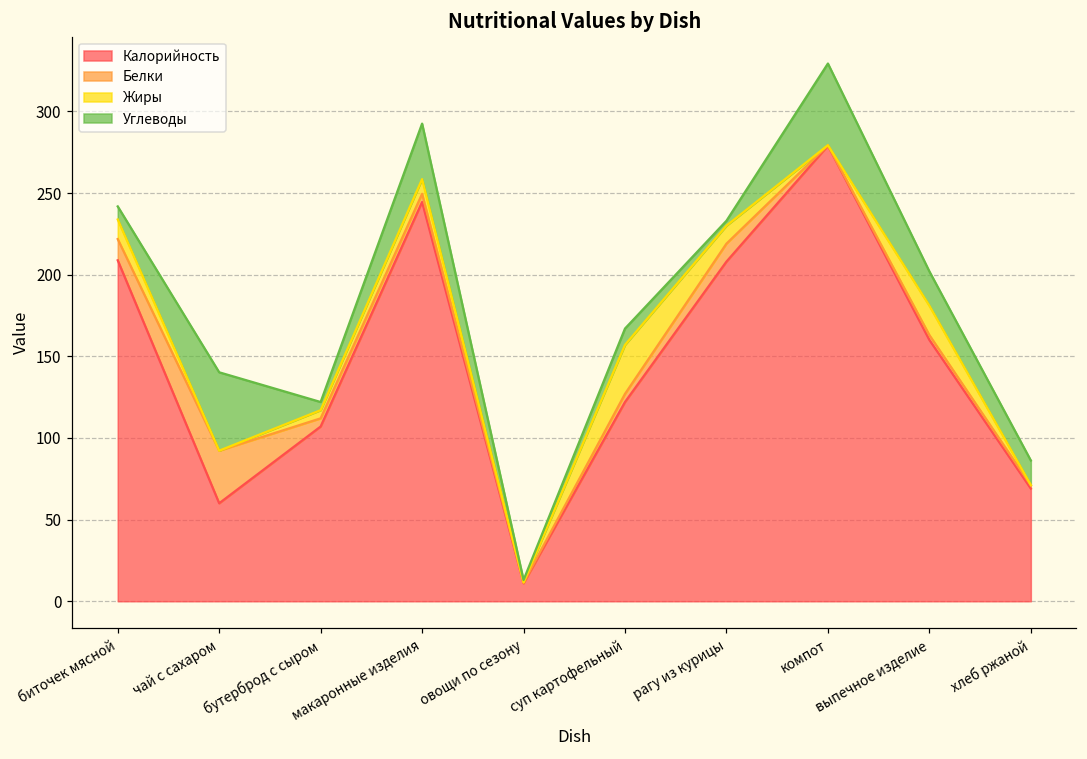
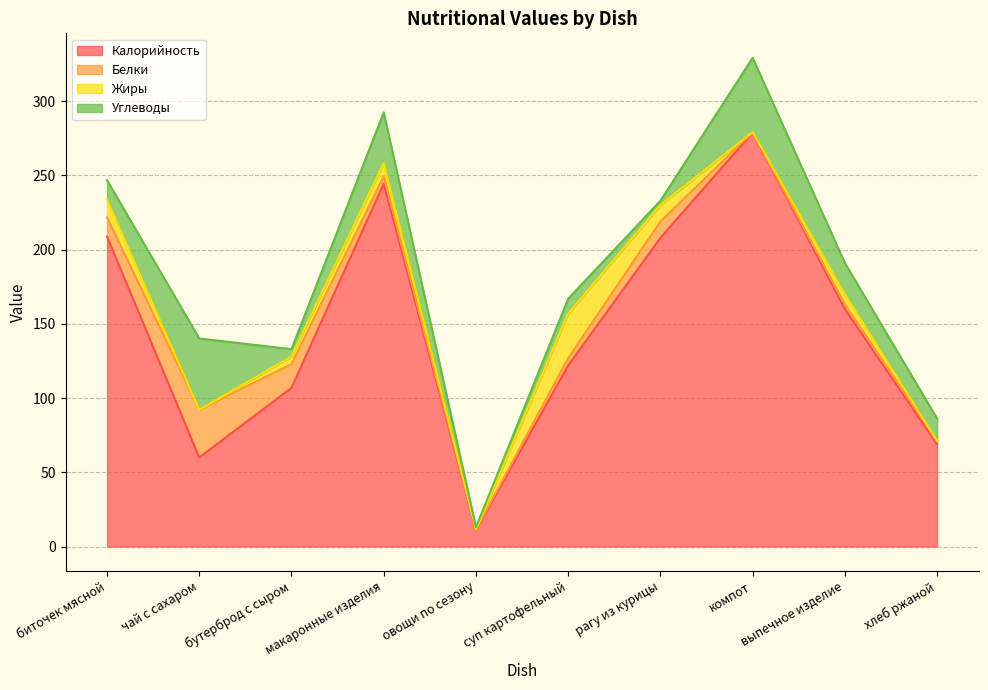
Углеводы, биточек мясной: 8 -> 13
Белки, бутерброд с сыром: 5 -> 16
Жиры, выпечное изделие: 18 -> 7
